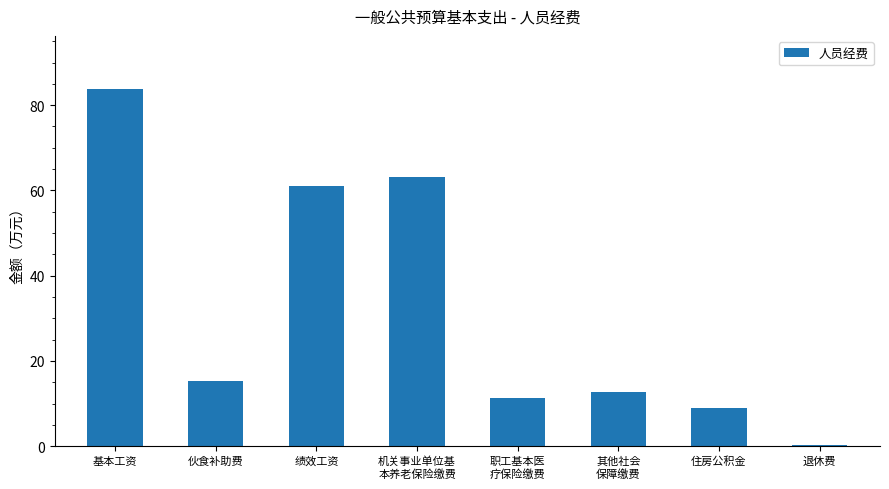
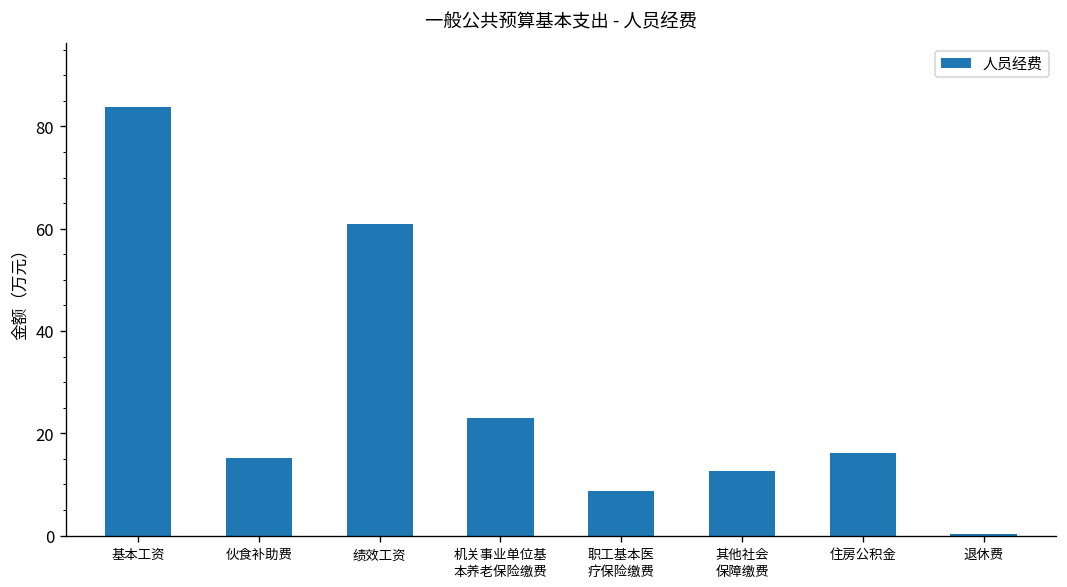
机关事业单位基 本养老保险缴费: 63 -> 23
职工基本医 疗保险缴费: 11 -> 9
住房公积金: 9 -> 16
